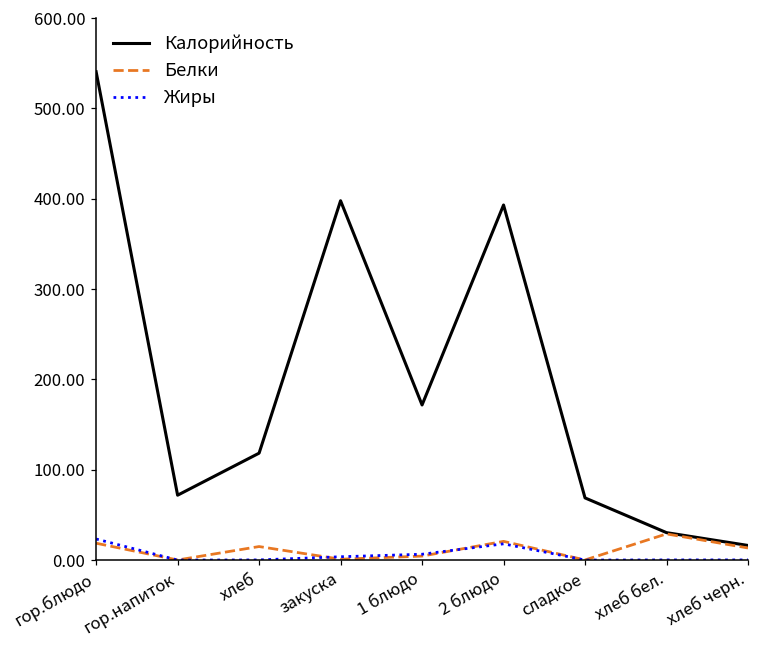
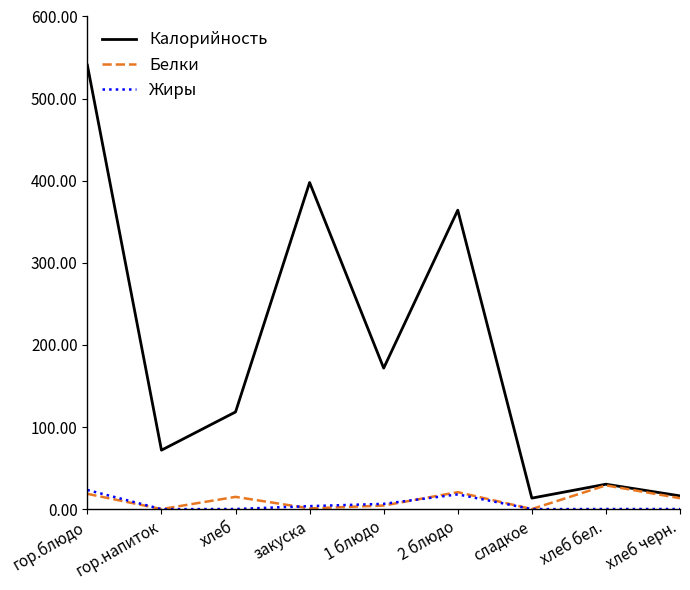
Калорийность, 2 блюдо: 390 -> 360
Калорийность, сладкое: 70 -> 10
